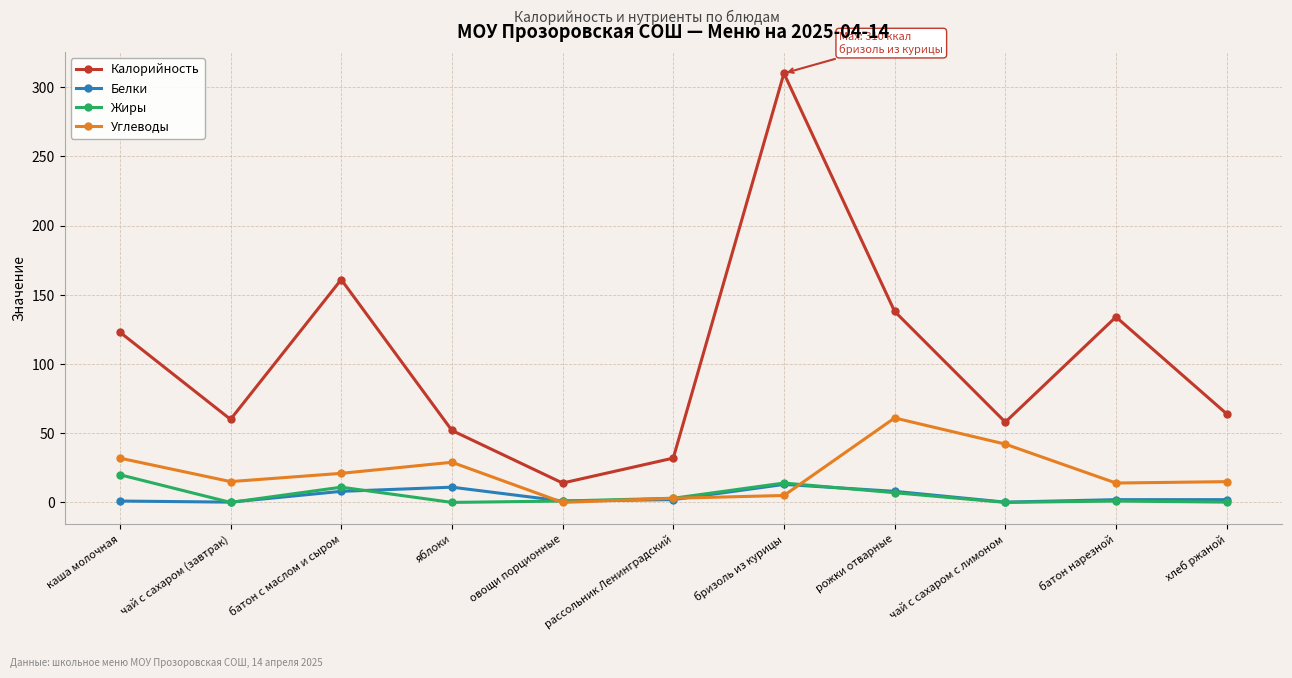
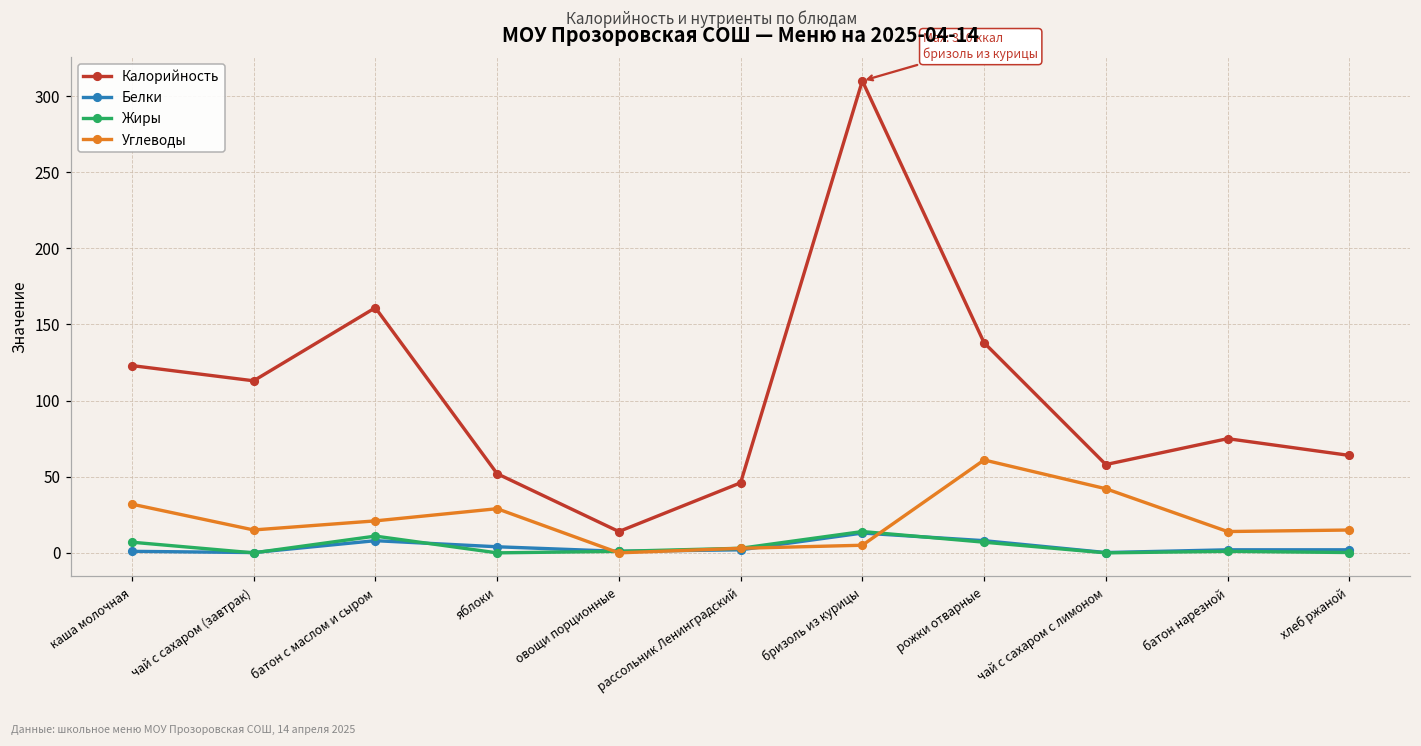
Жиры, каша молочная: 20 -> 7
Калорийность, чай с сахаром (завтрак): 60 -> 113
Белки, яблоки: 11 -> 4
Калорийность, рассольник Ленинградский: 32 -> 46
Калорийность, батон нарезной: 134 -> 75
